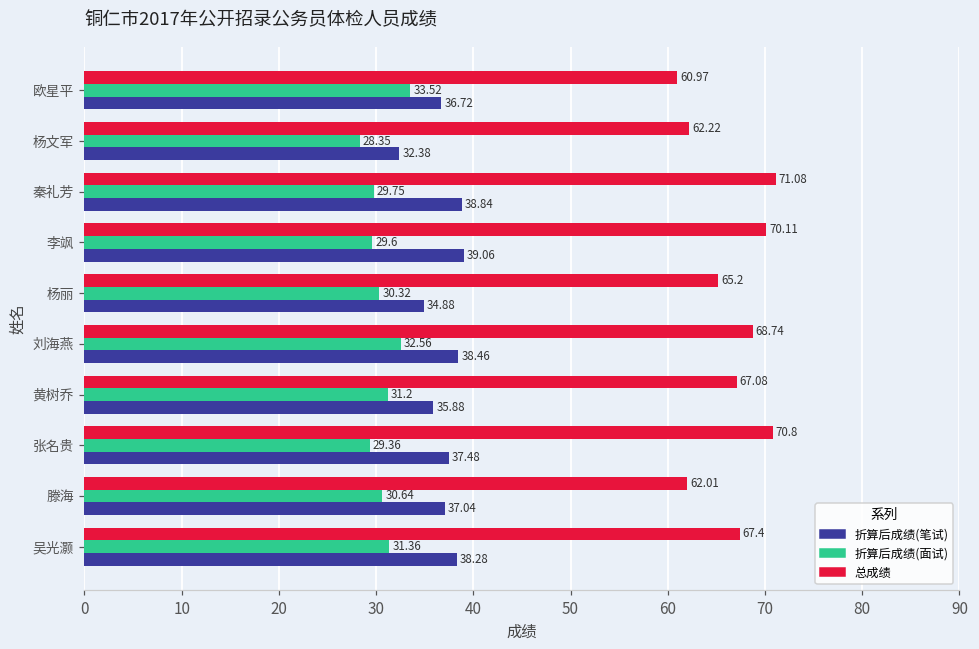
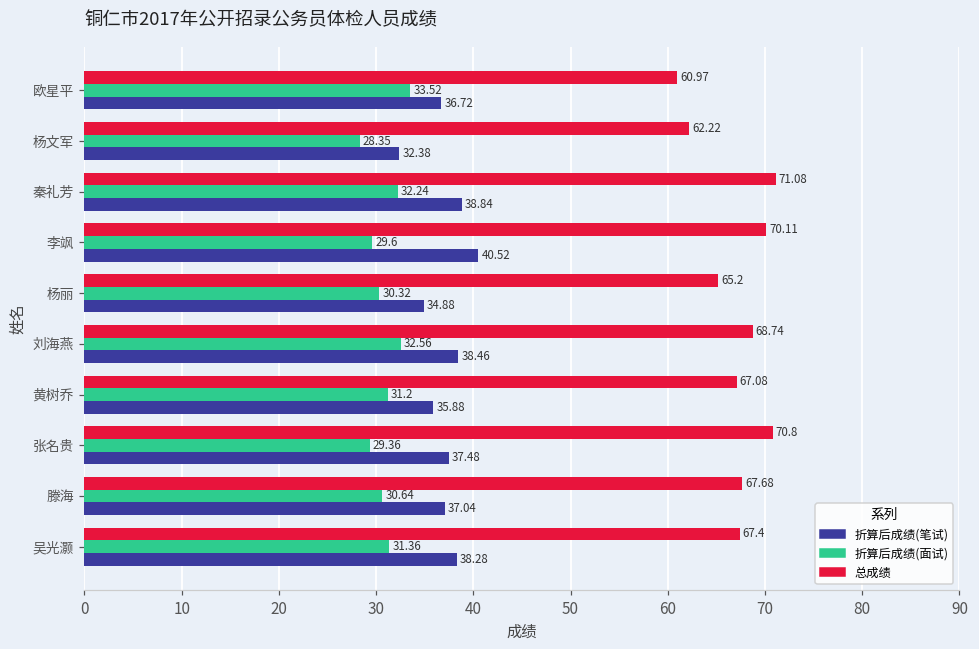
折算后成绩(面试), 秦礼芳: 29.75 -> 32.24
折算后成绩(笔试), 李飒: 39.06 -> 40.52
总成绩, 滕海: 62.01 -> 67.68
